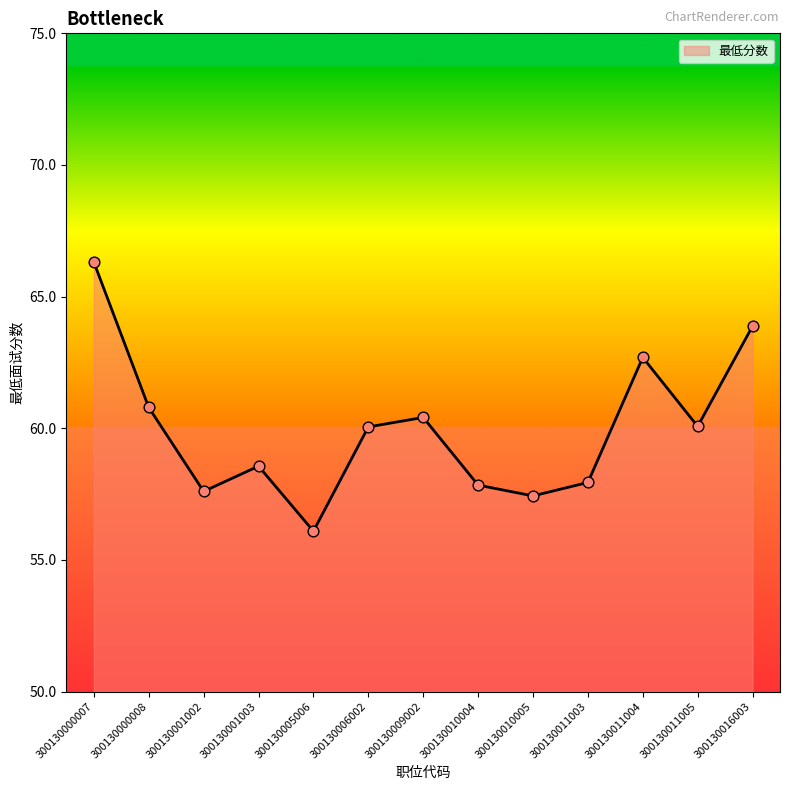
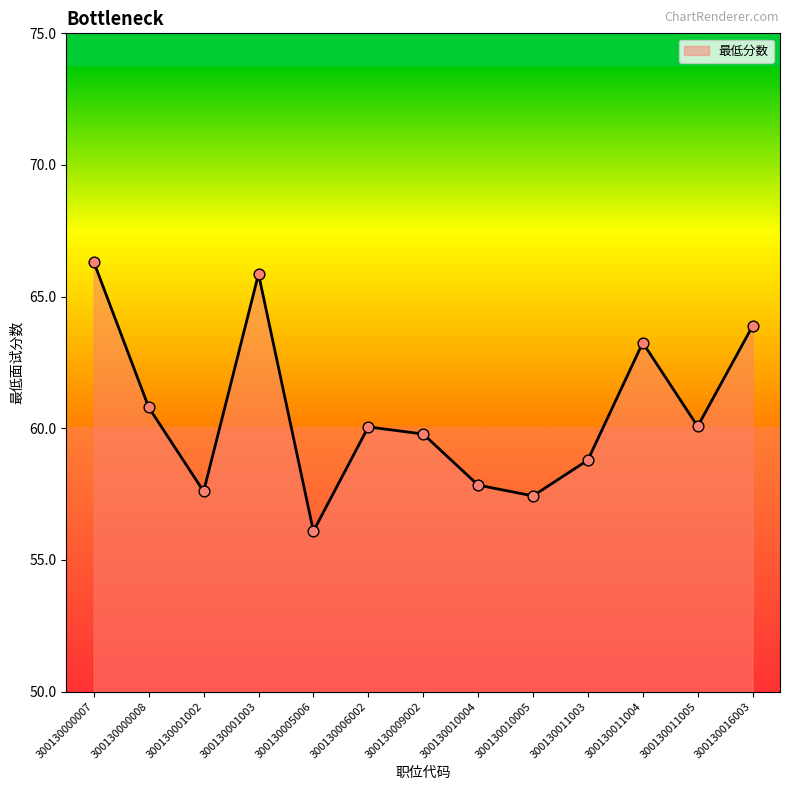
300130001003: 58.6 -> 65.9
300130009002: 60.4 -> 59.8
300130011003: 57.9 -> 58.8
300130011004: 62.7 -> 63.3
